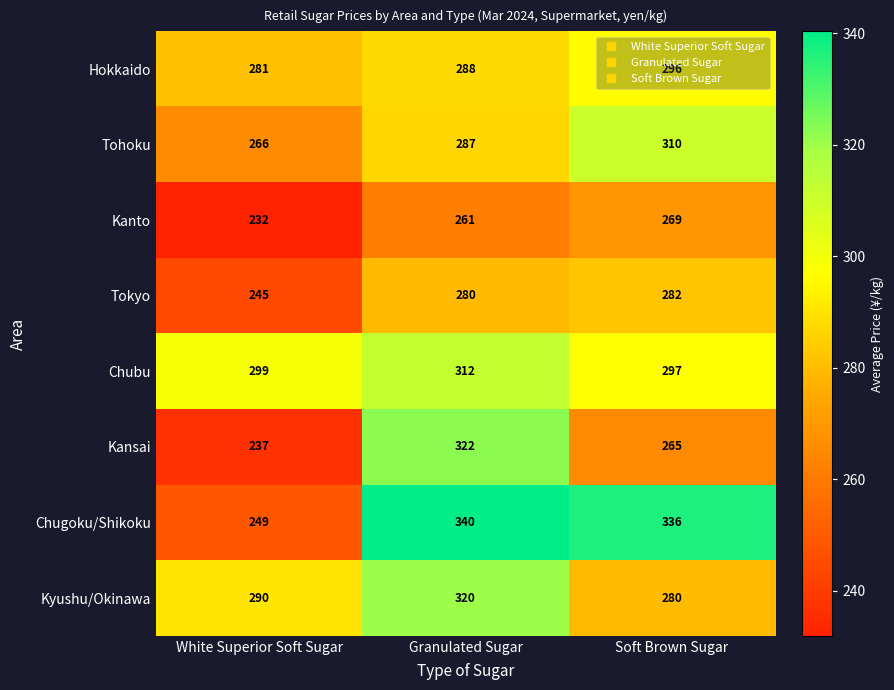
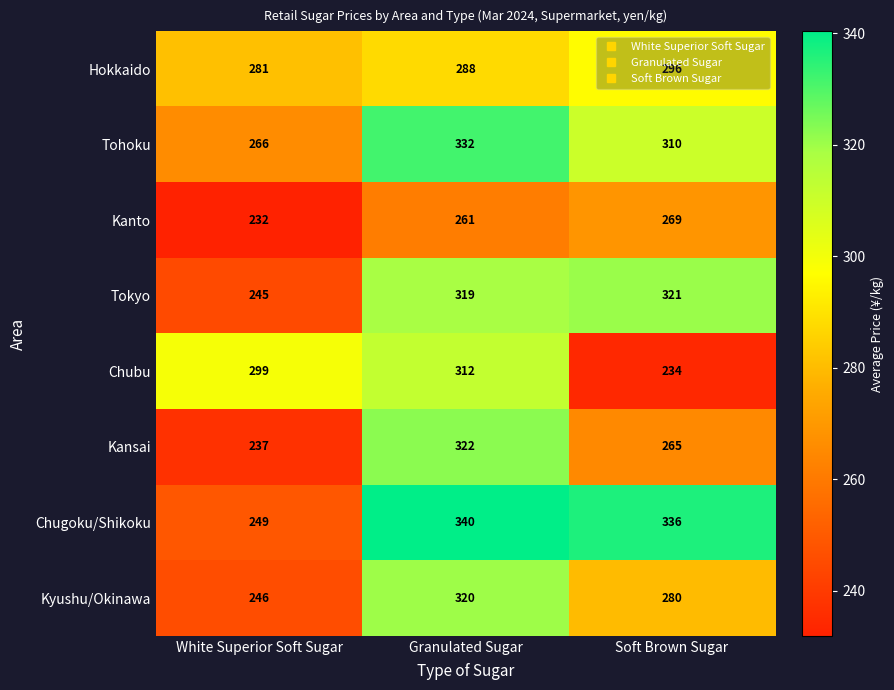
Tohoku, Granulated Sugar: 287 -> 332
Tokyo, Granulated Sugar: 280 -> 319
Tokyo, Soft Brown Sugar: 282 -> 321
Chubu, Soft Brown Sugar: 297 -> 234
Kyushu/Okinawa, White Superior Soft Sugar: 290 -> 246
